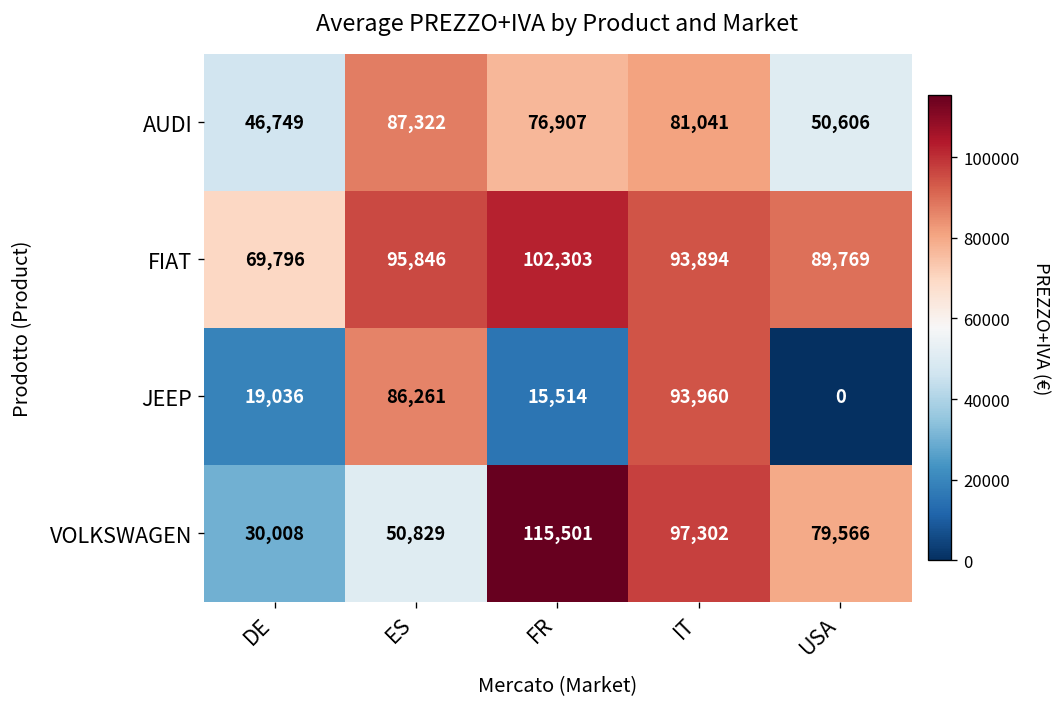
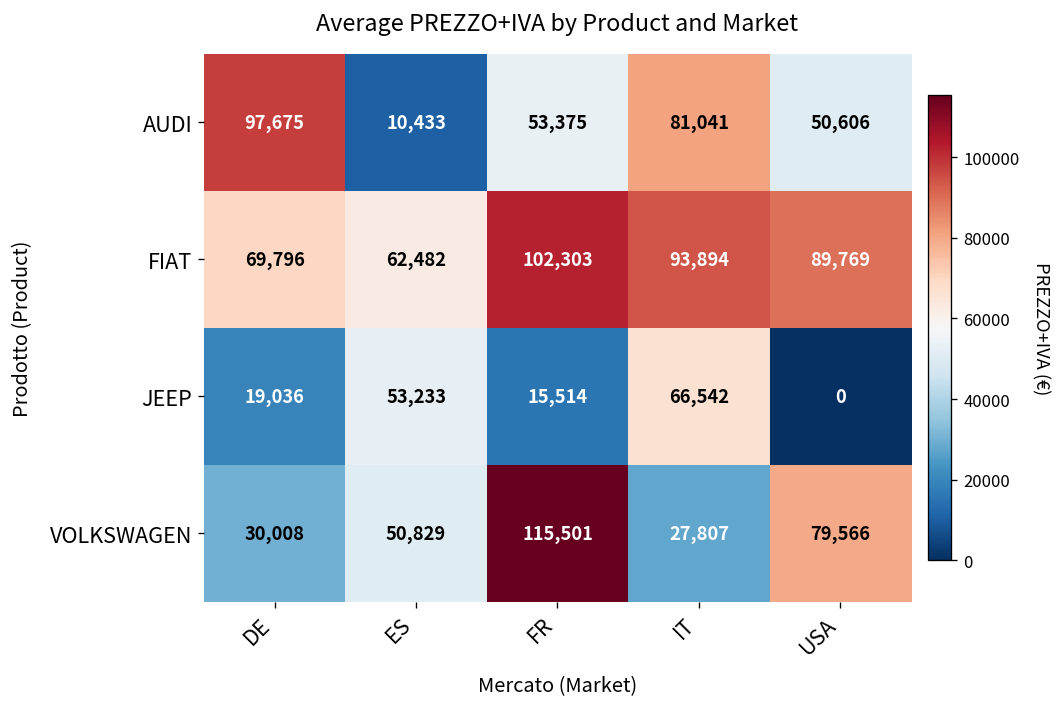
AUDI, DE: 46,749 -> 97,675
AUDI, ES: 87,322 -> 10,433
AUDI, FR: 76,907 -> 53,375
FIAT, ES: 95,846 -> 62,482
JEEP, ES: 86,261 -> 53,233
JEEP, IT: 93,960 -> 66,542
VOLKSWAGEN, IT: 97,302 -> 27,807
